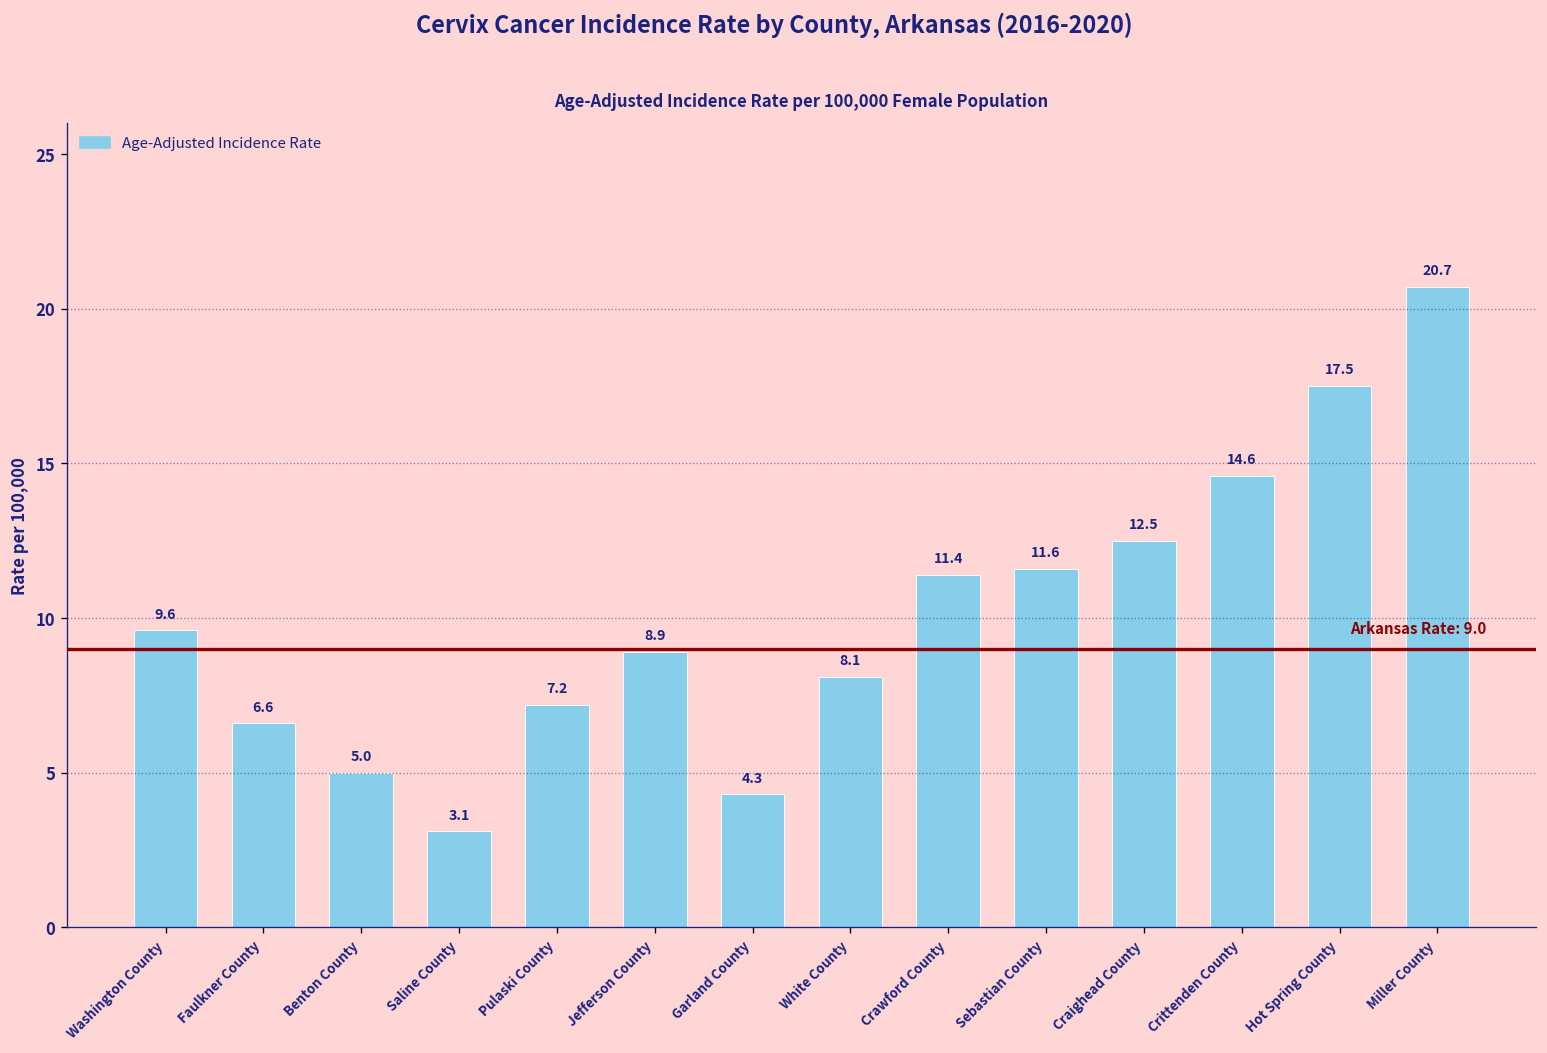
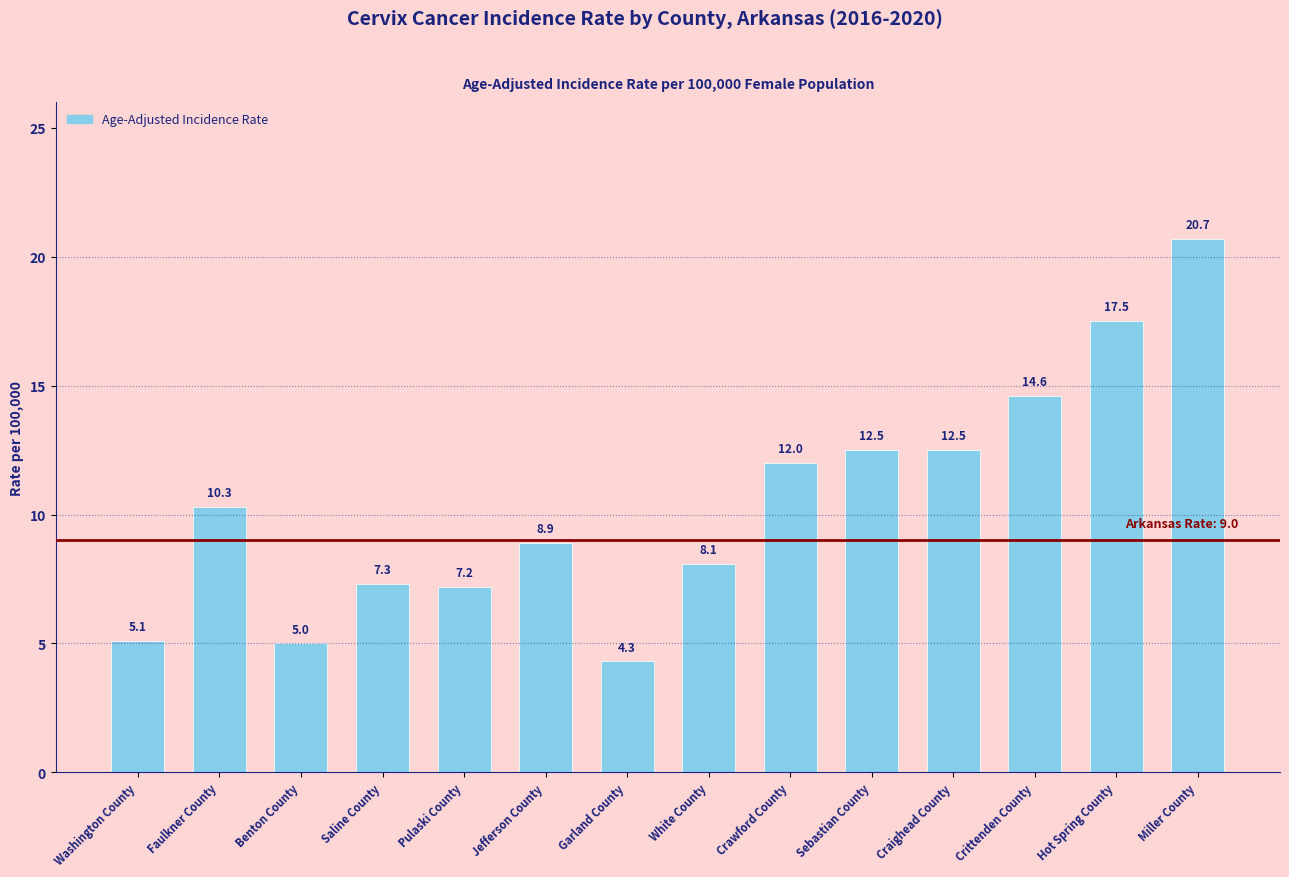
Washington County: 9.6 -> 5.1
Faulkner County: 6.6 -> 10.3
Saline County: 3.1 -> 7.3
Crawford County: 11.4 -> 12.0
Sebastian County: 11.6 -> 12.5
